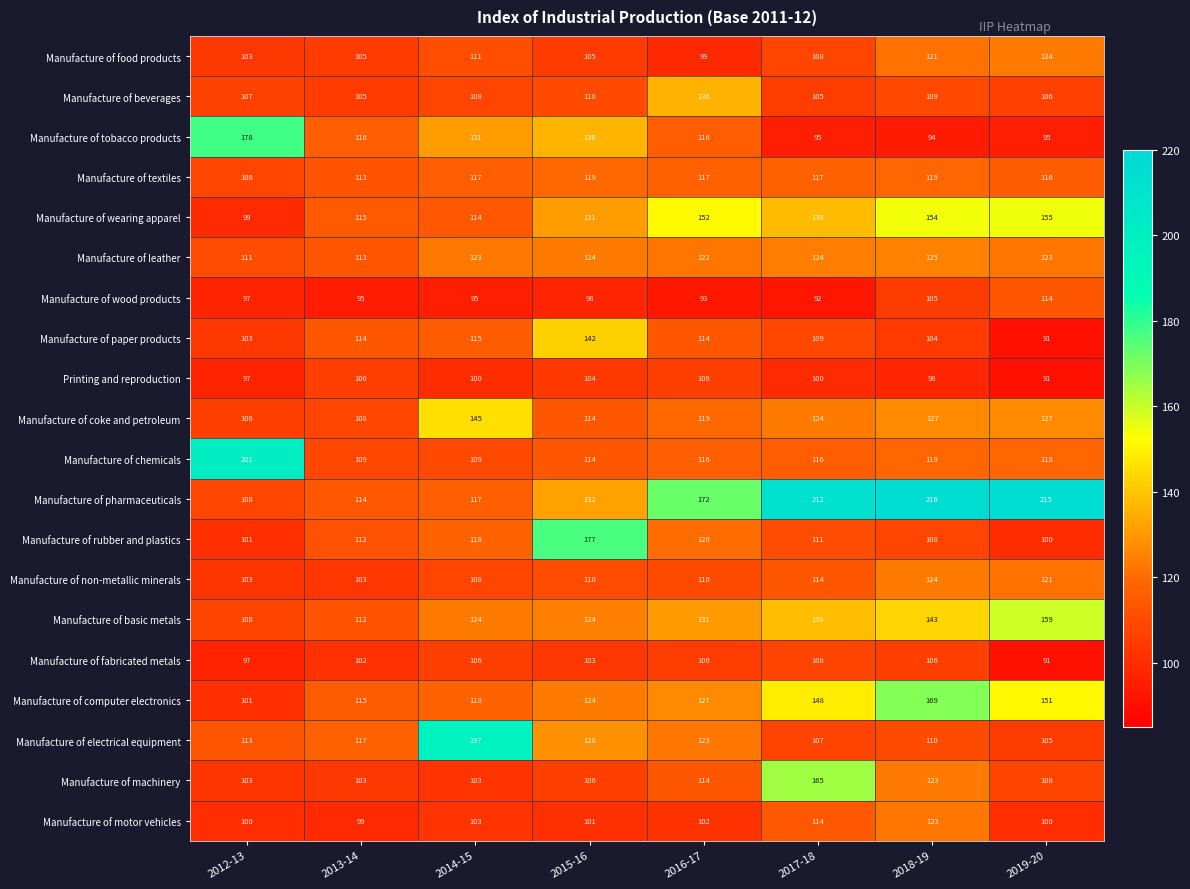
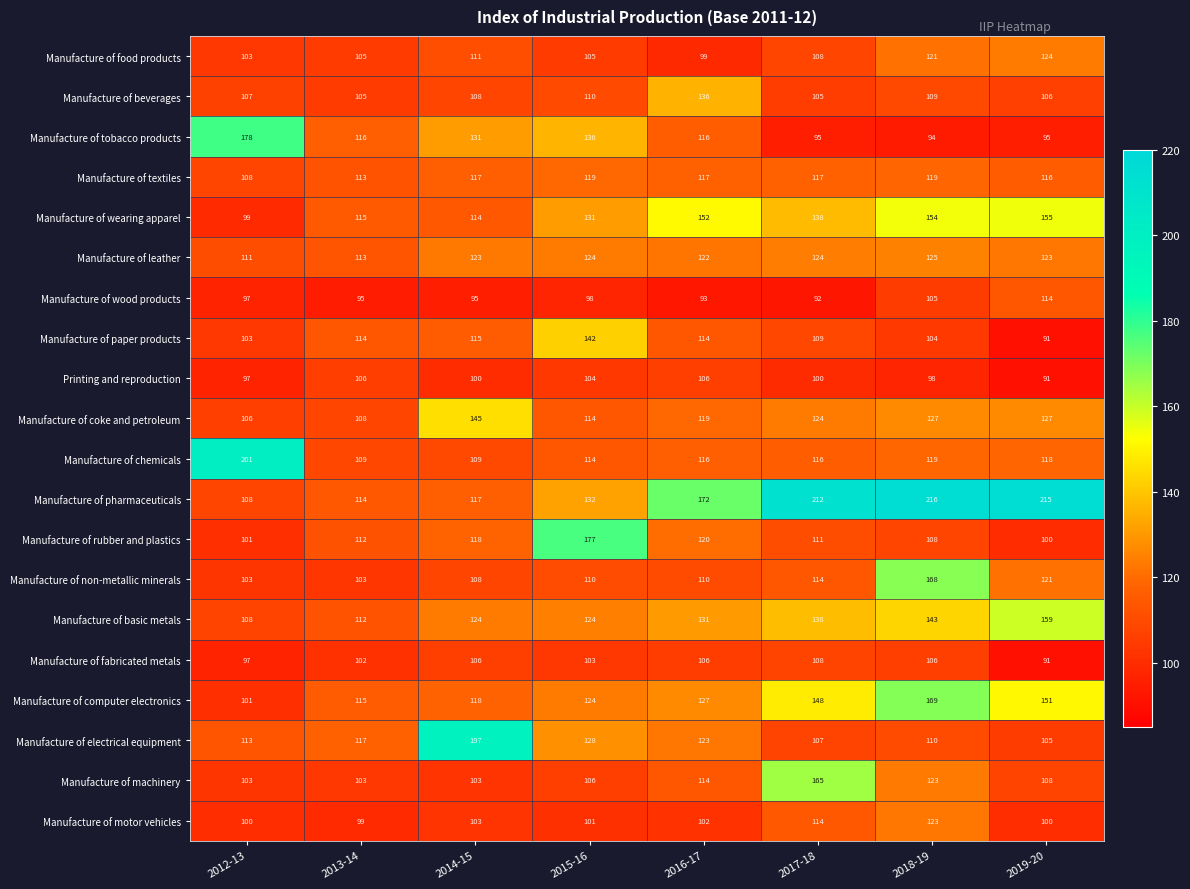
Manufacture of non-metallic minerals, 2018-19: 124 -> 168
